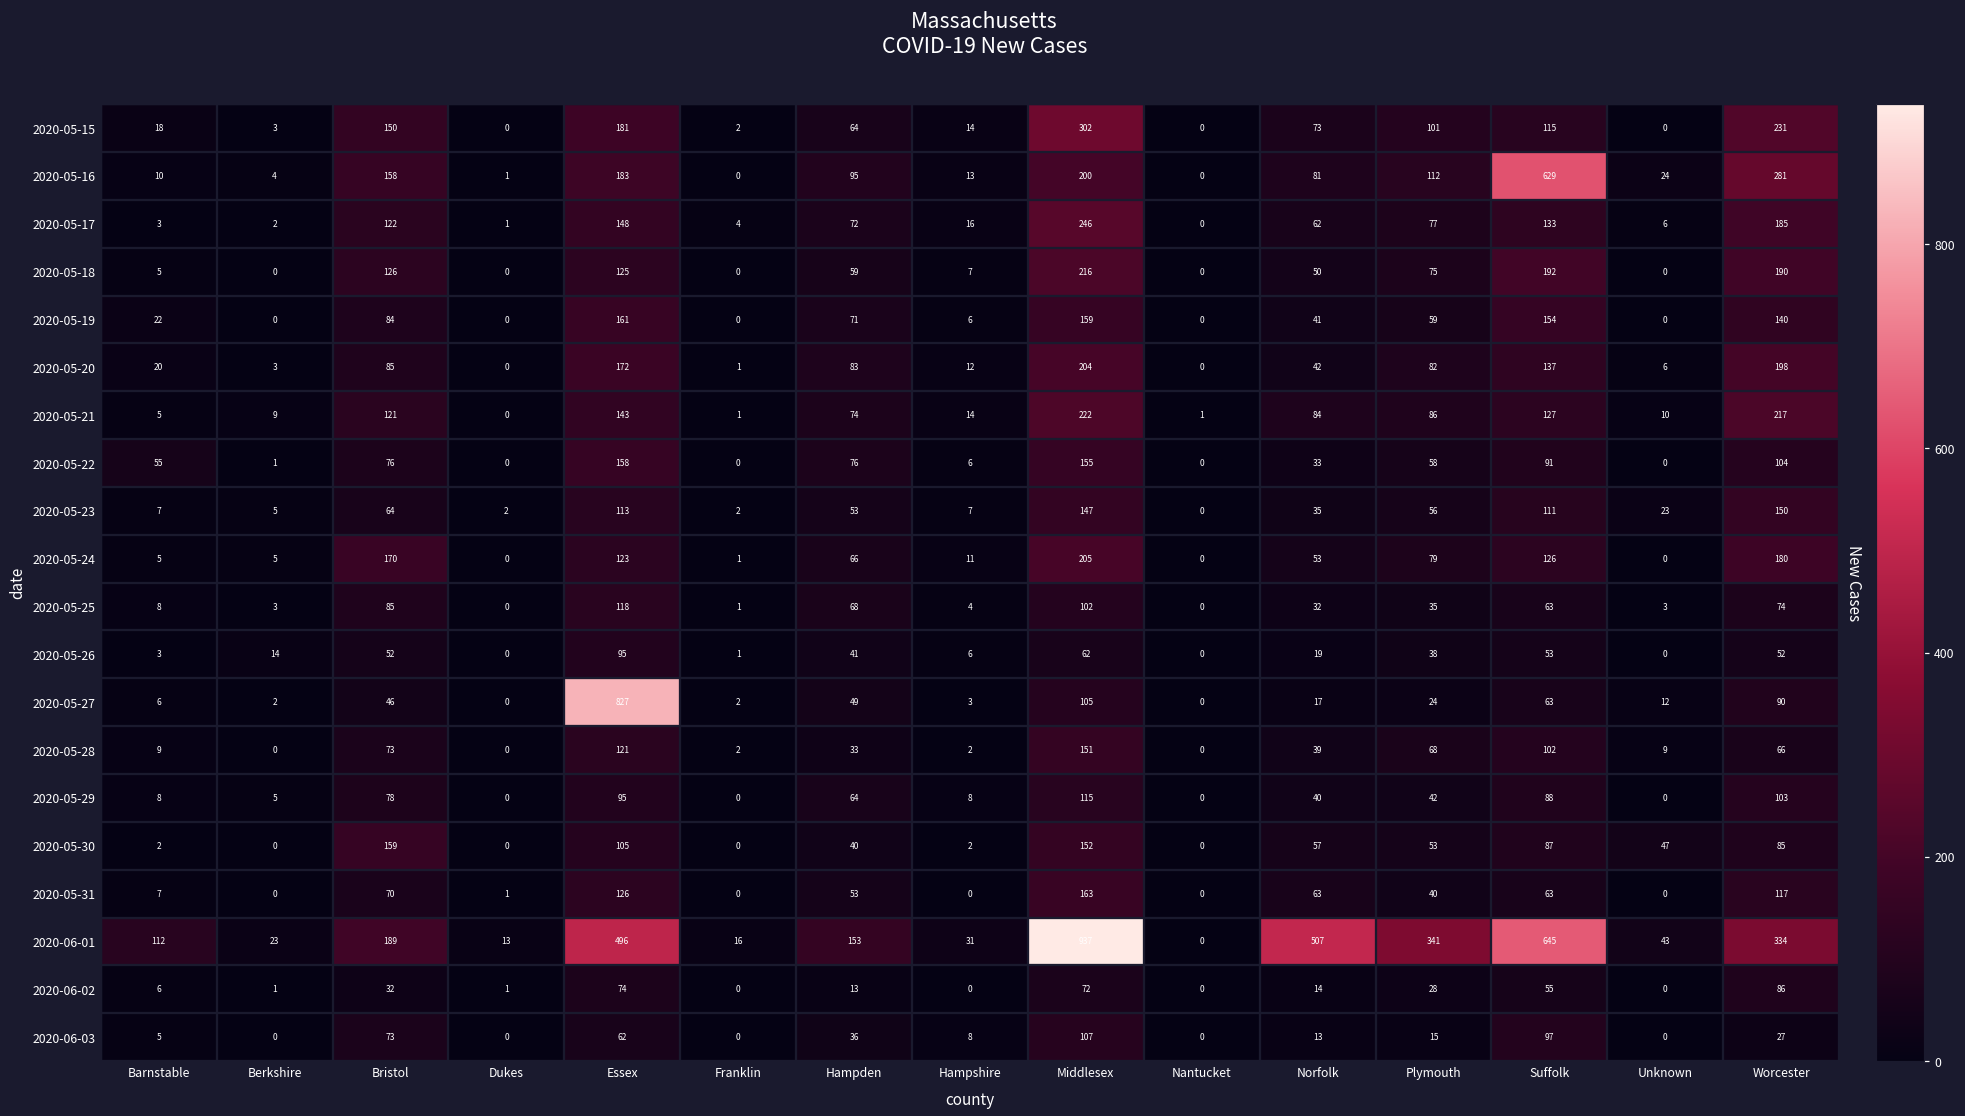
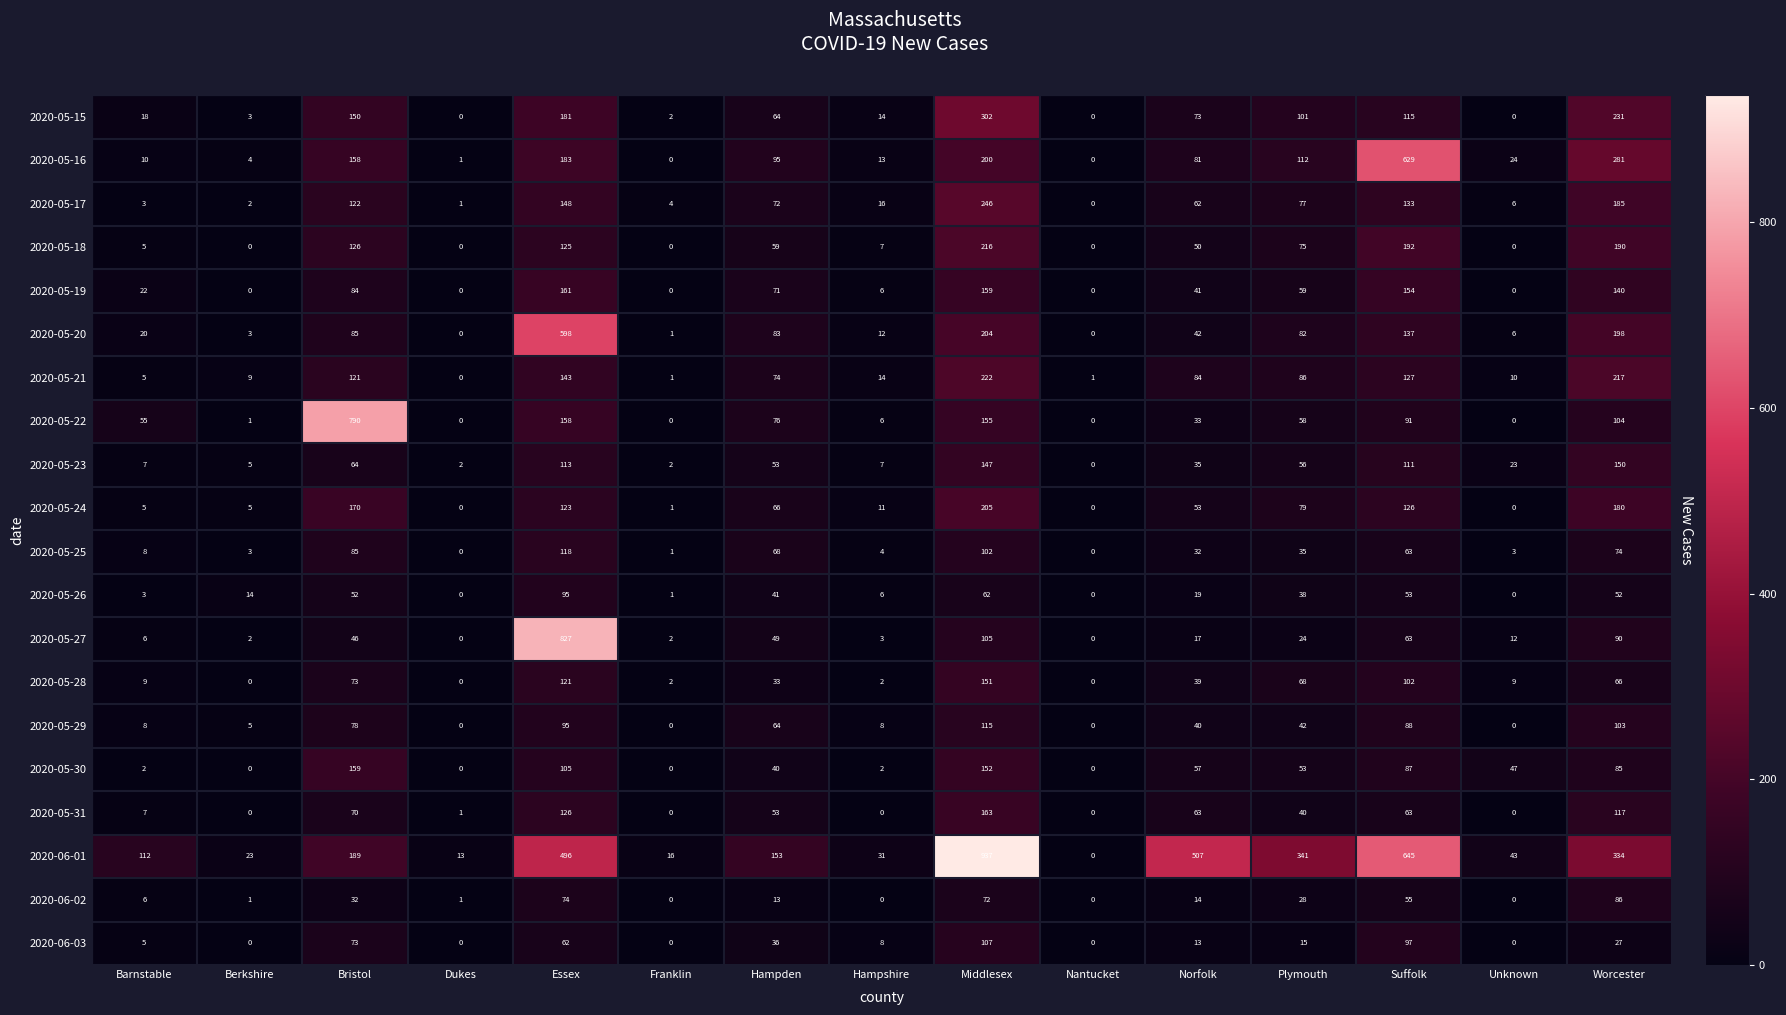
2020-05-20, Essex: 172 -> 598
2020-05-22, Bristol: 76 -> 790
